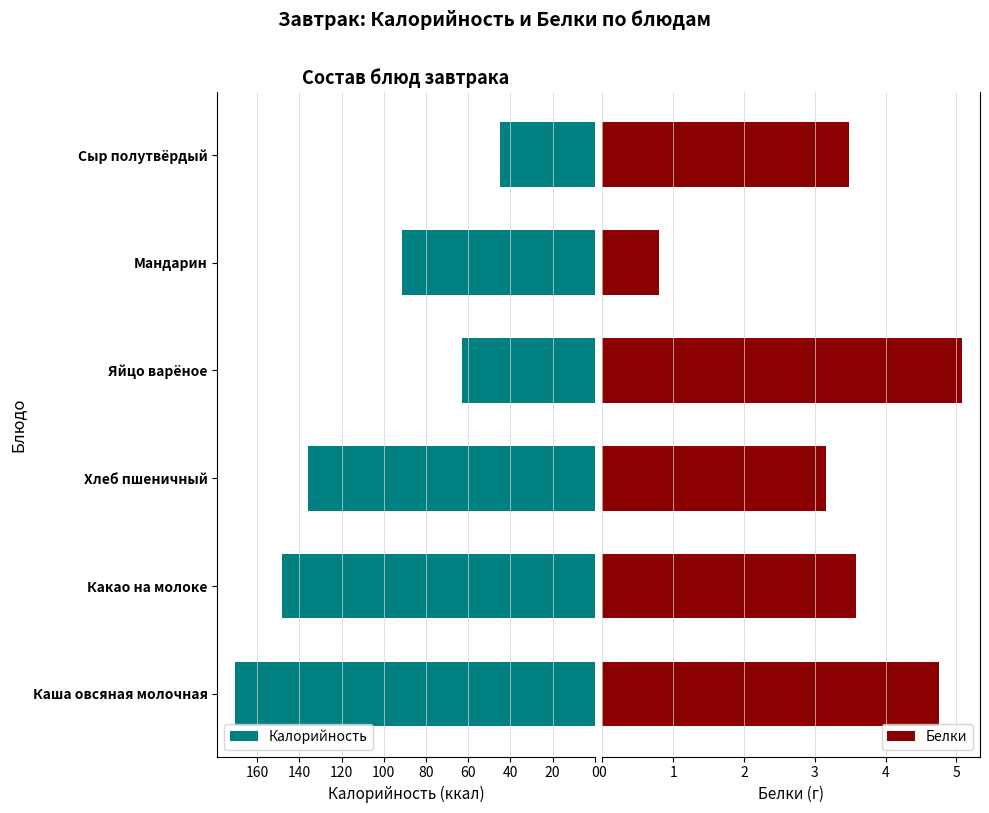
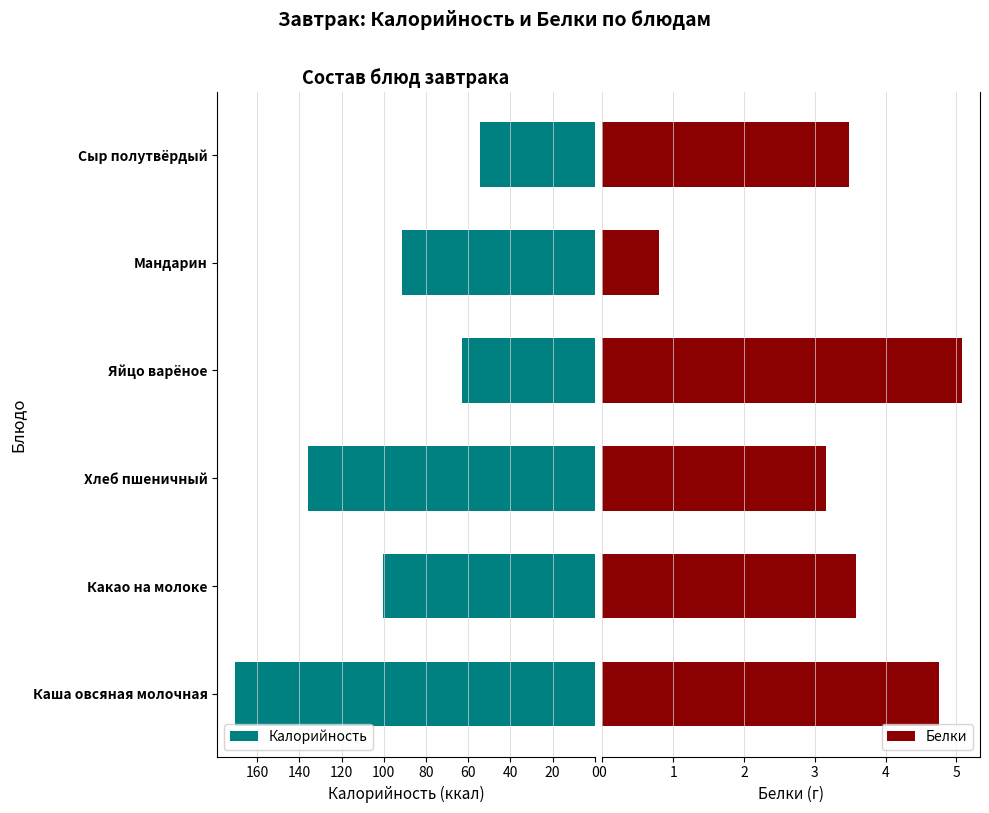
Состав блюд завтрака, Сыр полутвёрдый: 45 -> 55
Состав блюд завтрака, Какао на молоке: 148 -> 101
